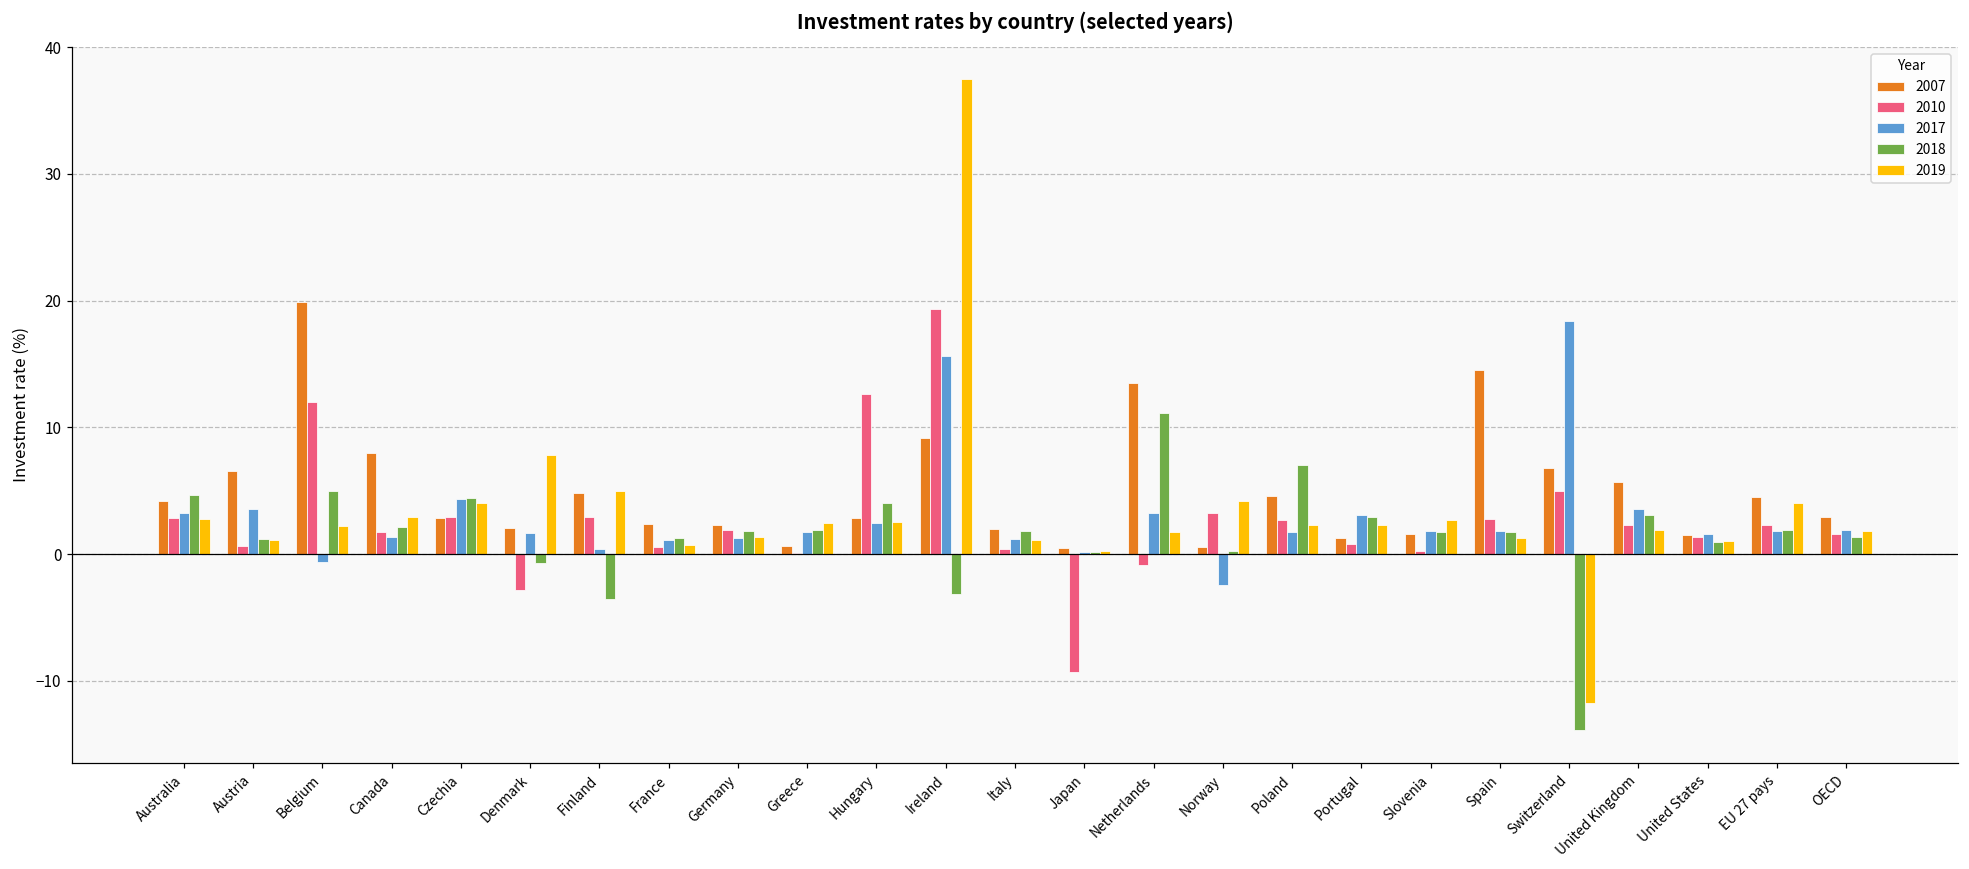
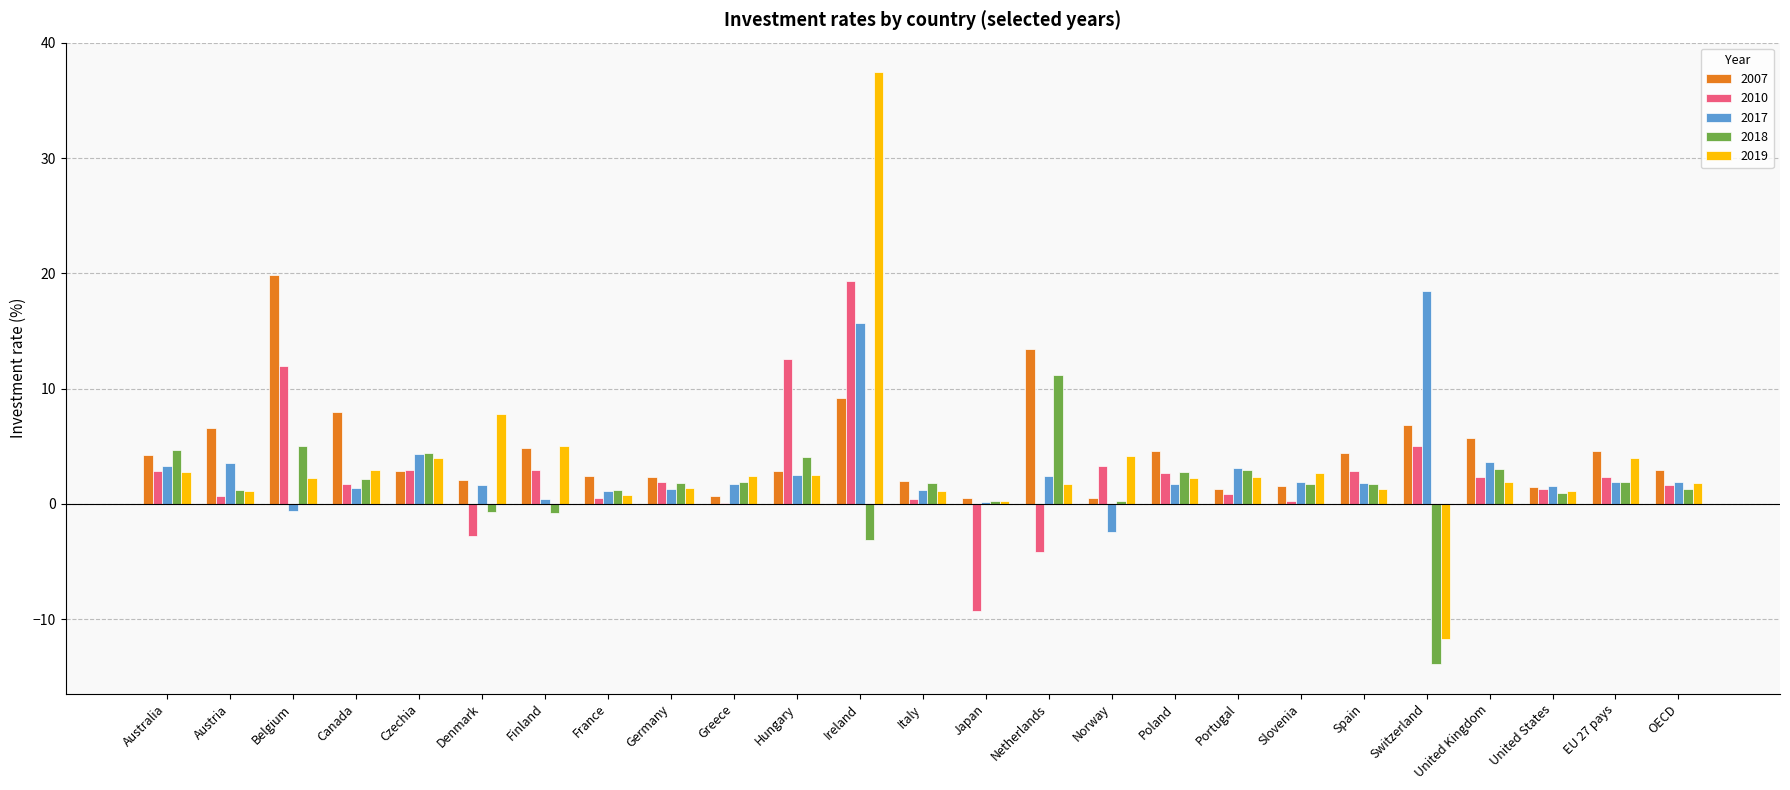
2018, Finland: -3.5 -> -0.8
2010, Netherlands: -0.9 -> -4.2
2017, Netherlands: 3.2 -> 2.4
2018, Poland: 7.0 -> 2.7
2007, Spain: 14.6 -> 4.4
